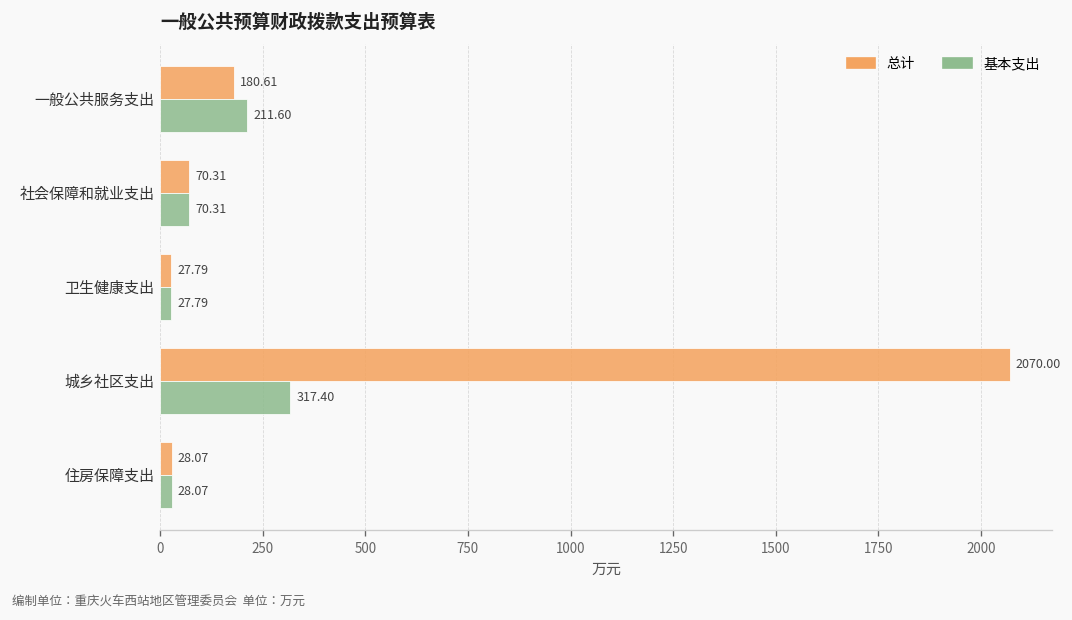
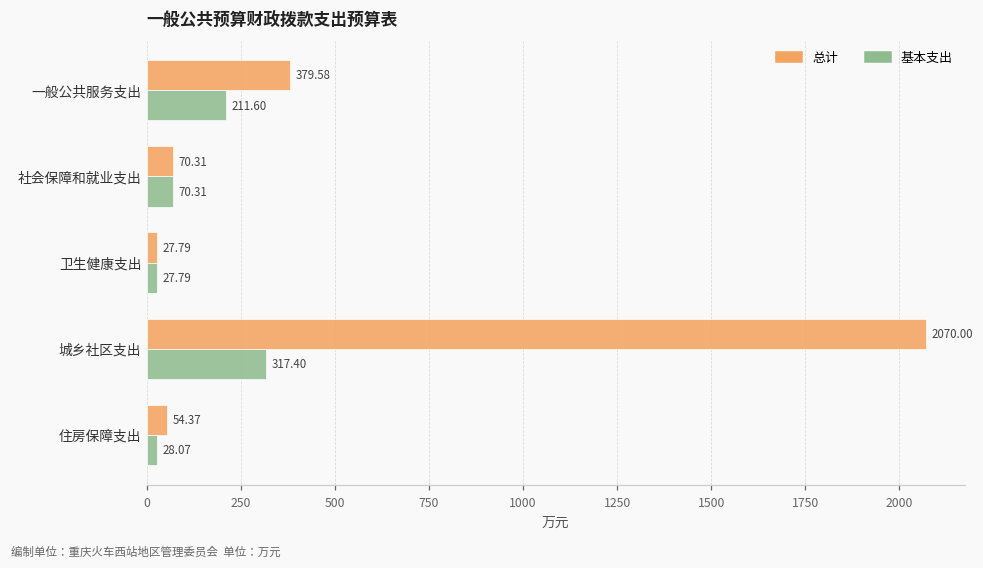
总计, 一般公共服务支出: 180.61 -> 379.58
总计, 住房保障支出: 28.07 -> 54.37
